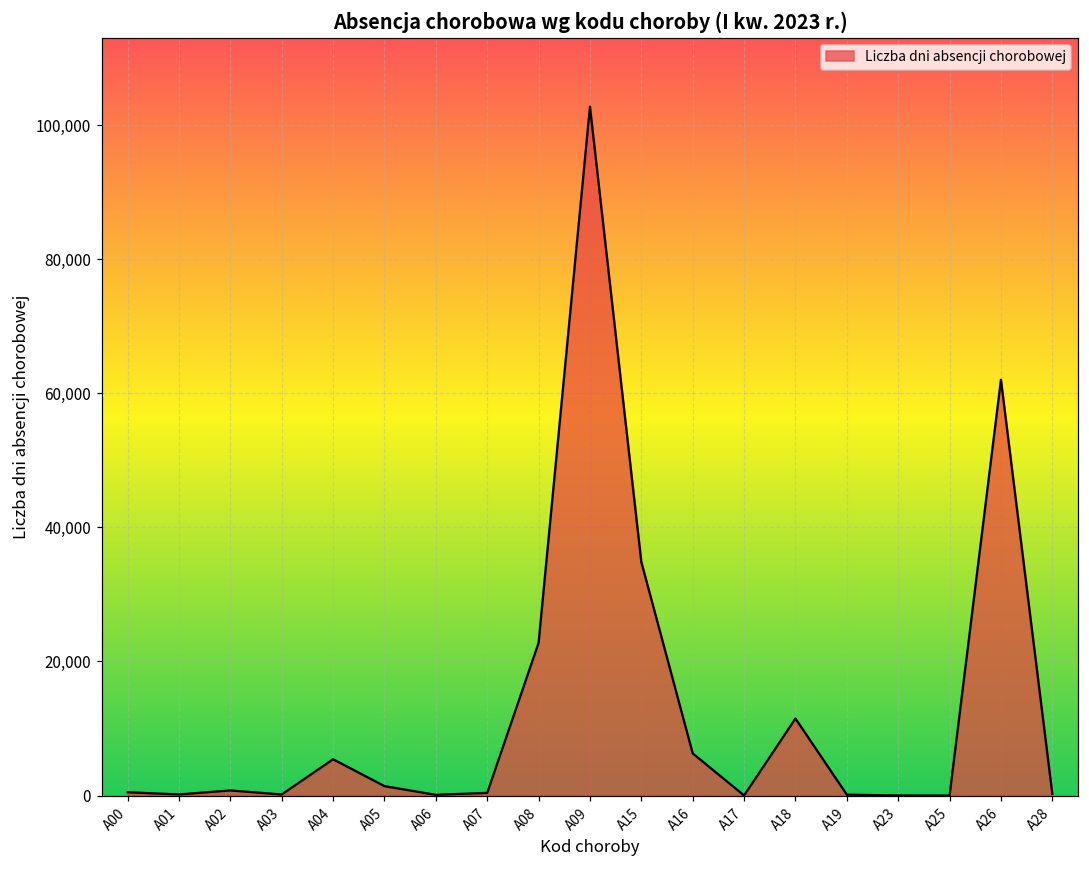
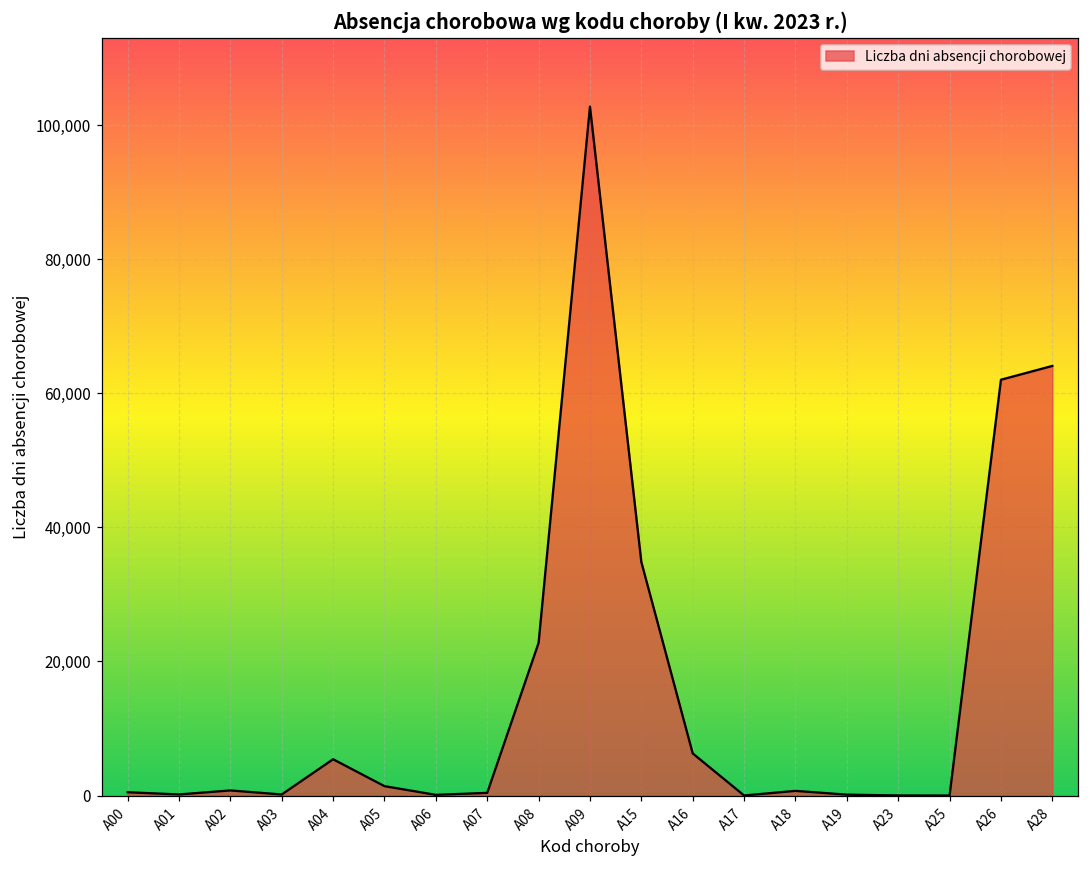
A18: 11,000 -> 1,000
A28: 0 -> 64,000
